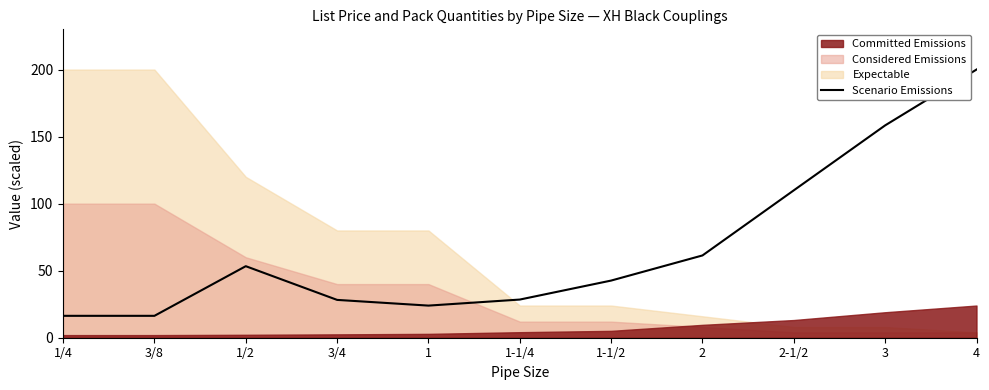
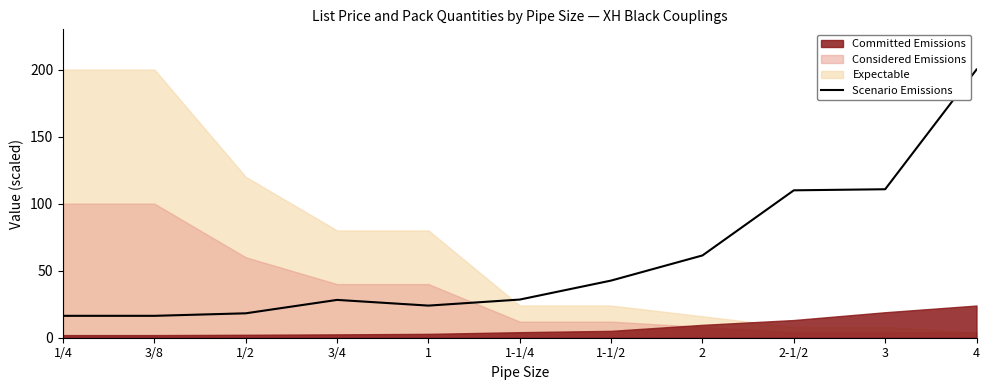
Scenario Emissions, 1/2: 53 -> 18
Scenario Emissions, 3: 158 -> 111
